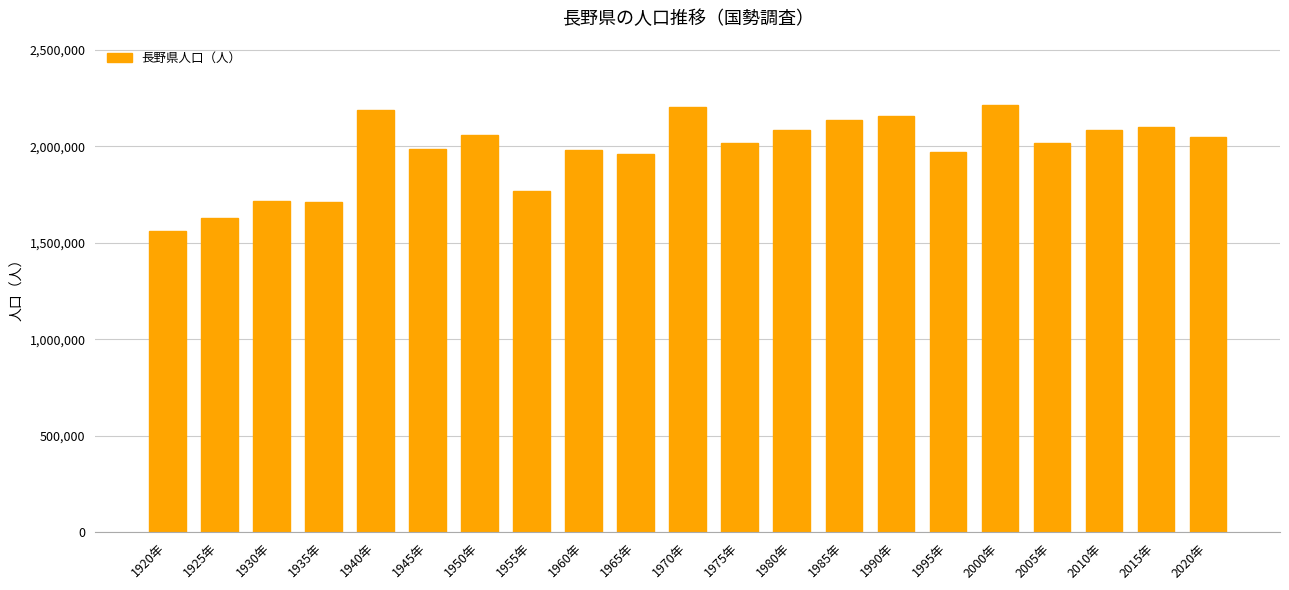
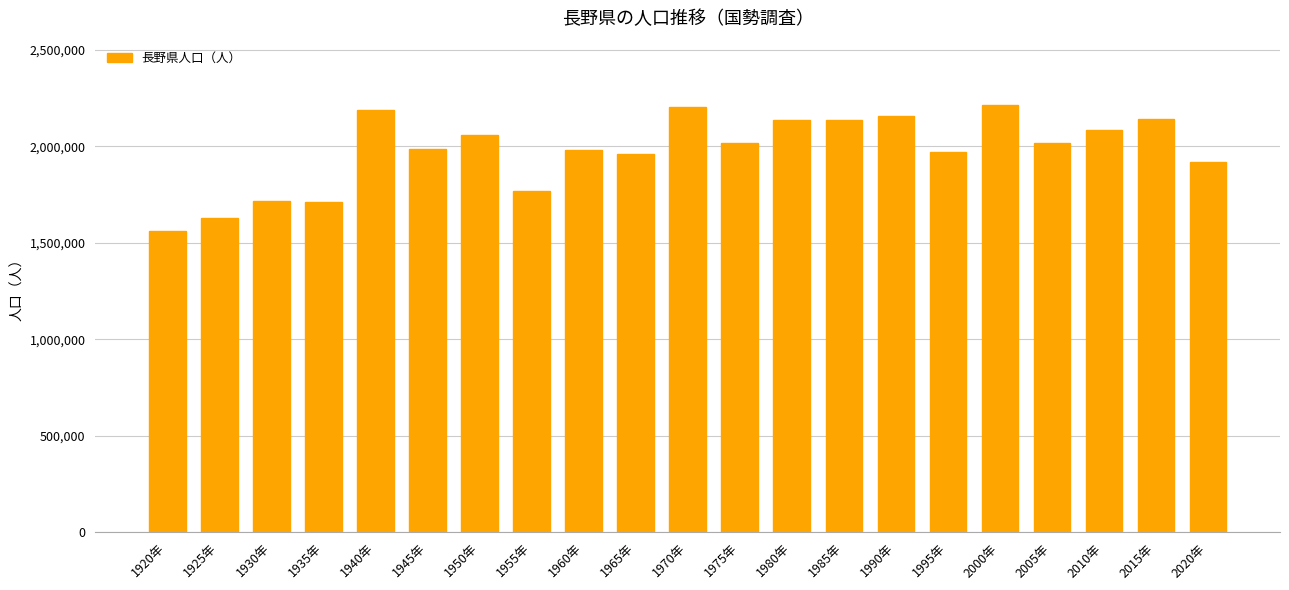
1980年: 2,080,000 -> 2,140,000
2015年: 2,100,000 -> 2,140,000
2020年: 2,050,000 -> 1,920,000
